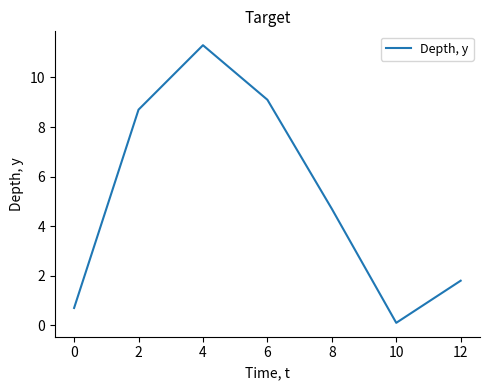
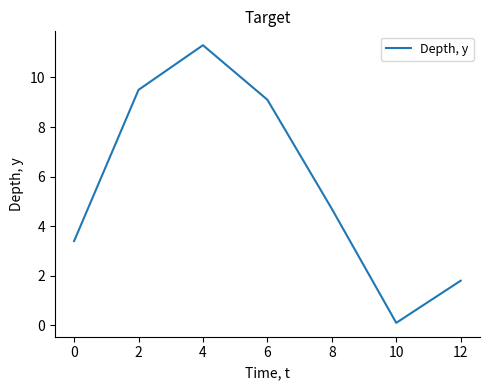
0: 0.7 -> 3.4
2: 8.7 -> 9.5
